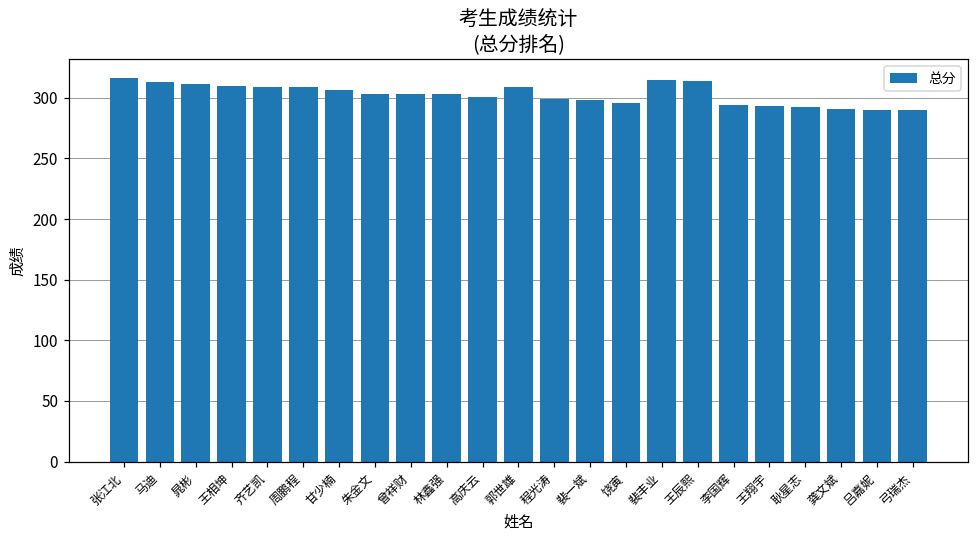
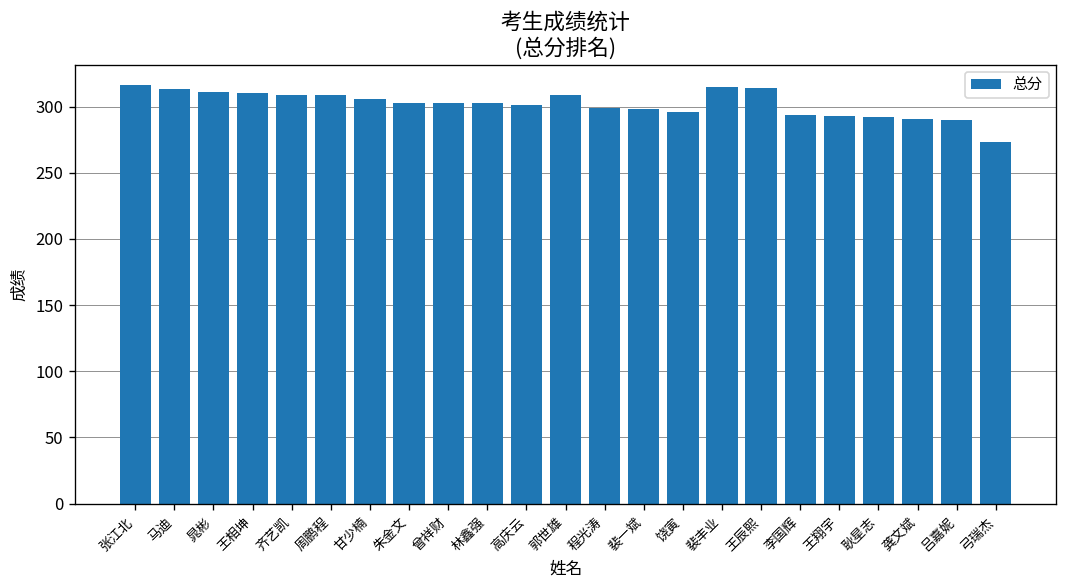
弓瑞杰: 290 -> 273
